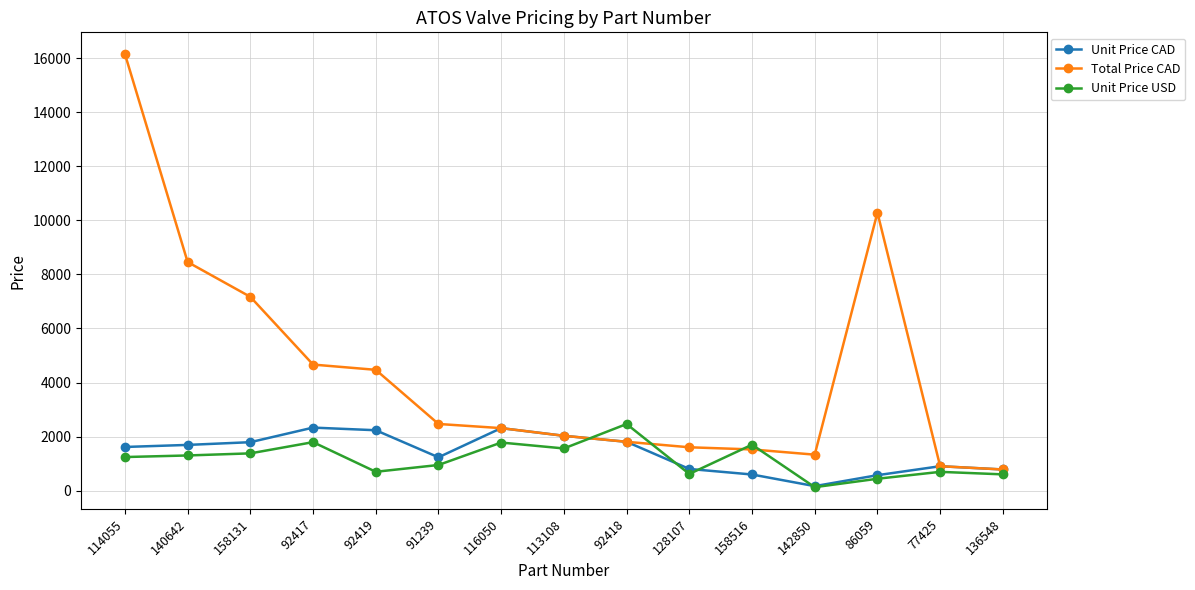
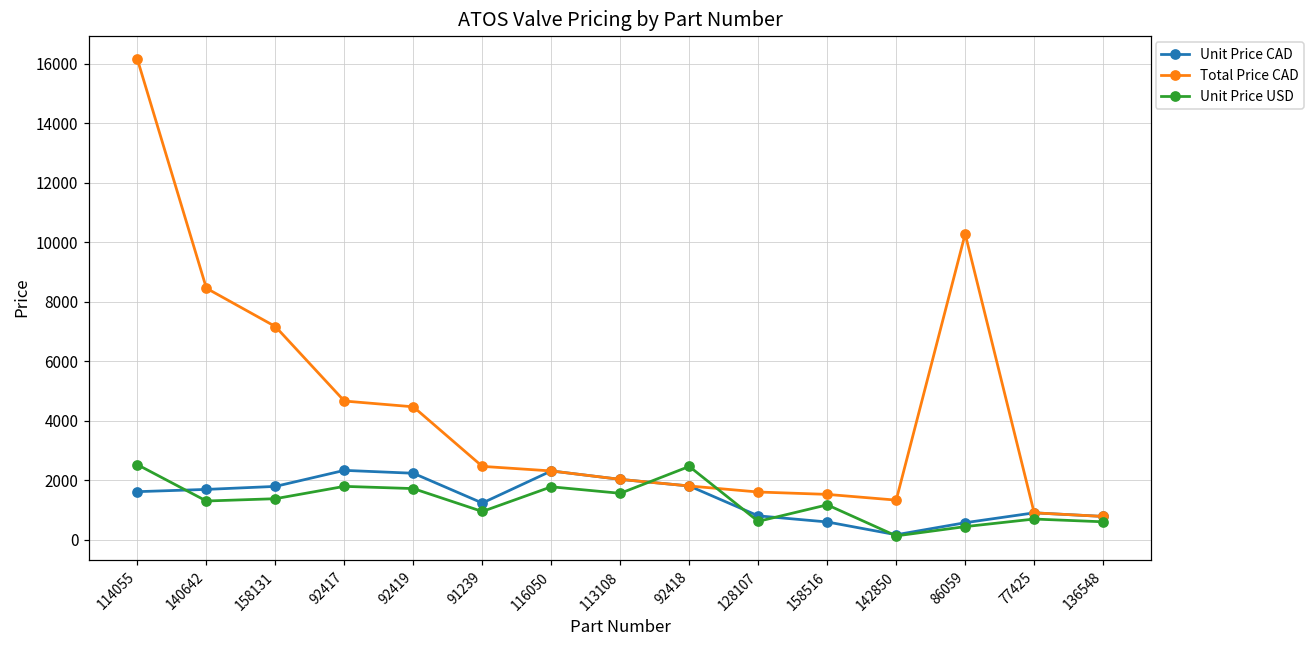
Unit Price USD, 114055: 1200 -> 2500
Unit Price USD, 92419: 700 -> 1700
Unit Price USD, 158516: 1700 -> 1200
